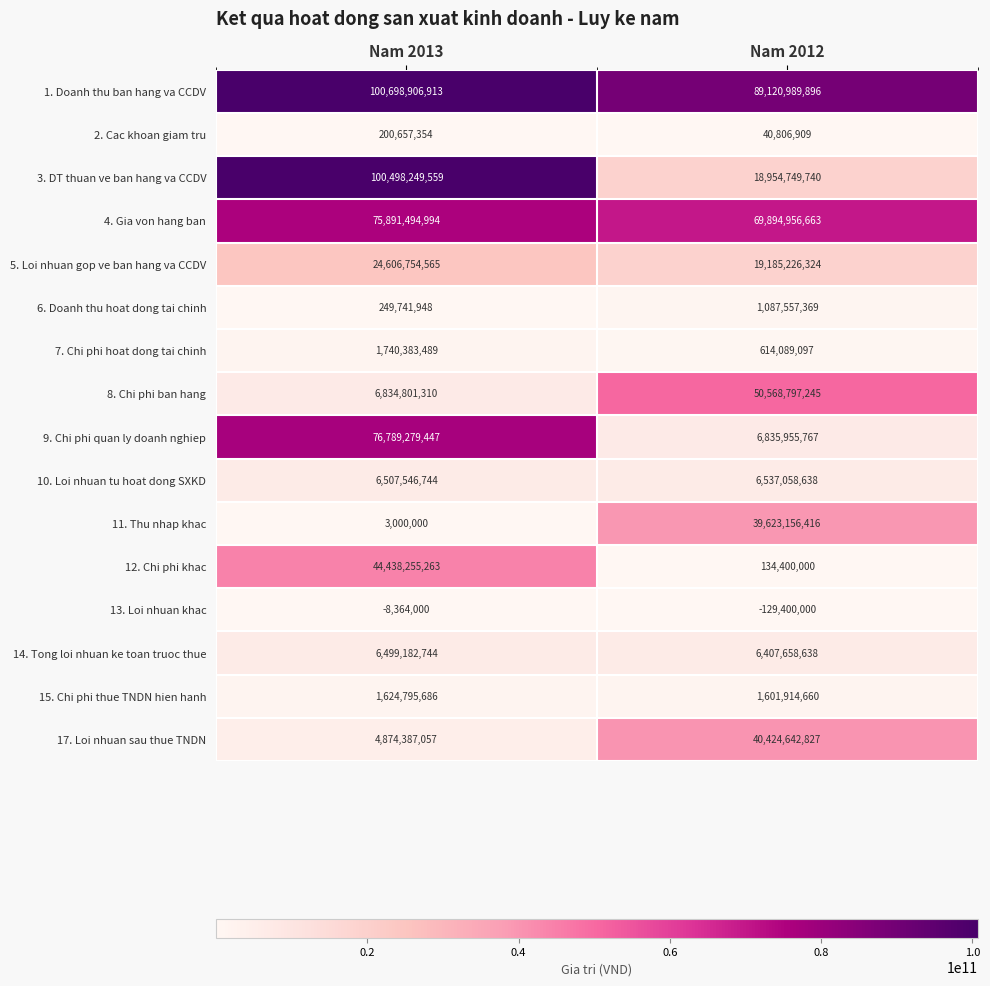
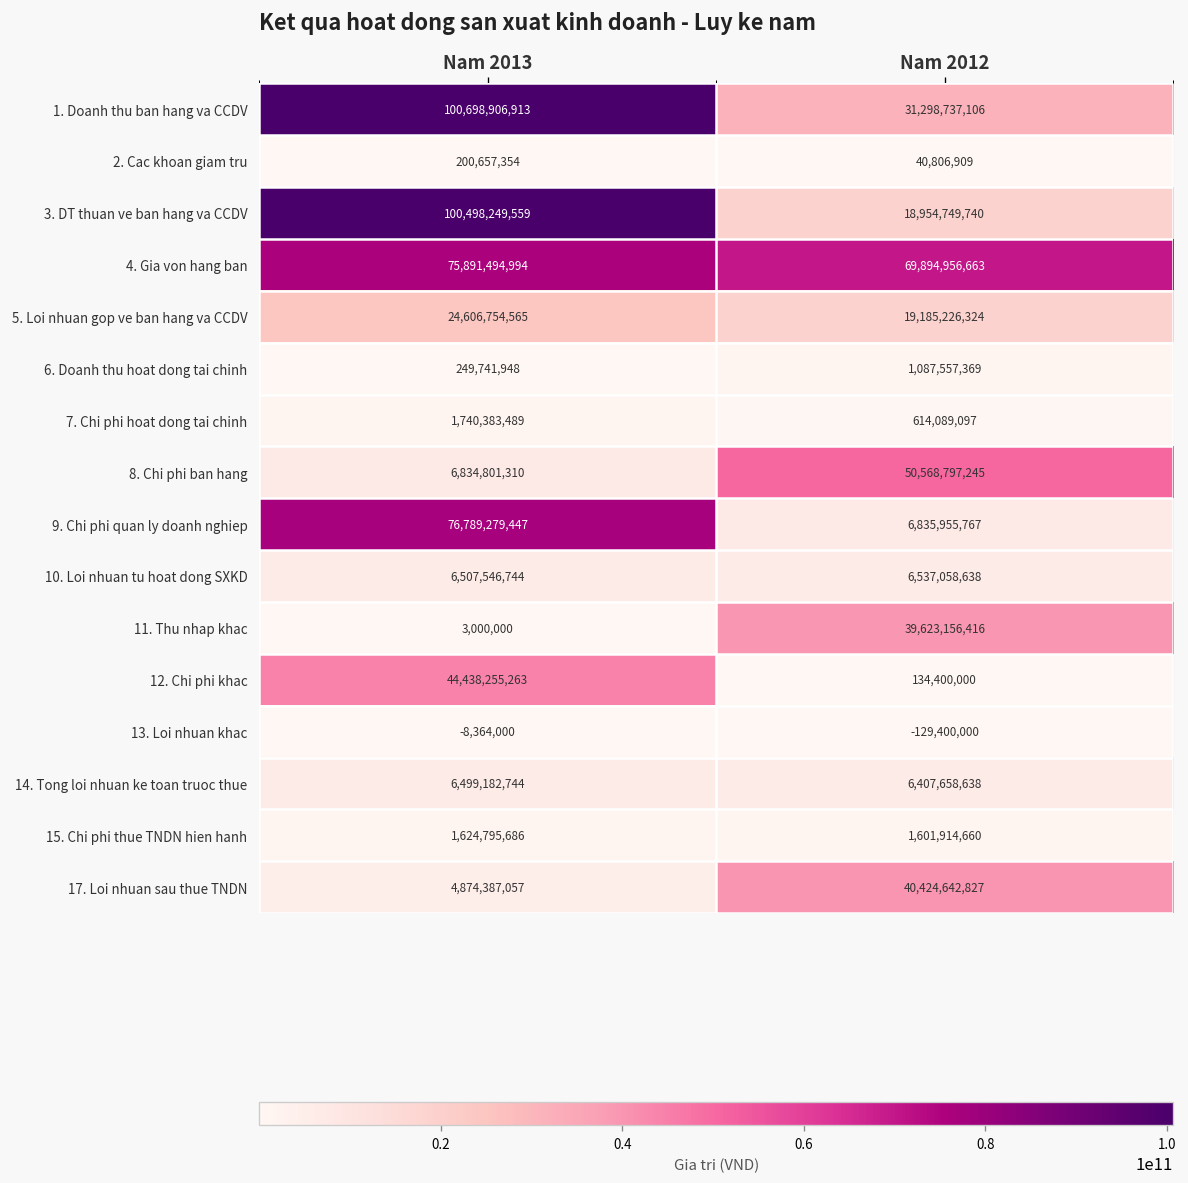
1. Doanh thu ban hang va CCDV, Nam 2012: 89,120,989,896 -> 31,298,737,106
